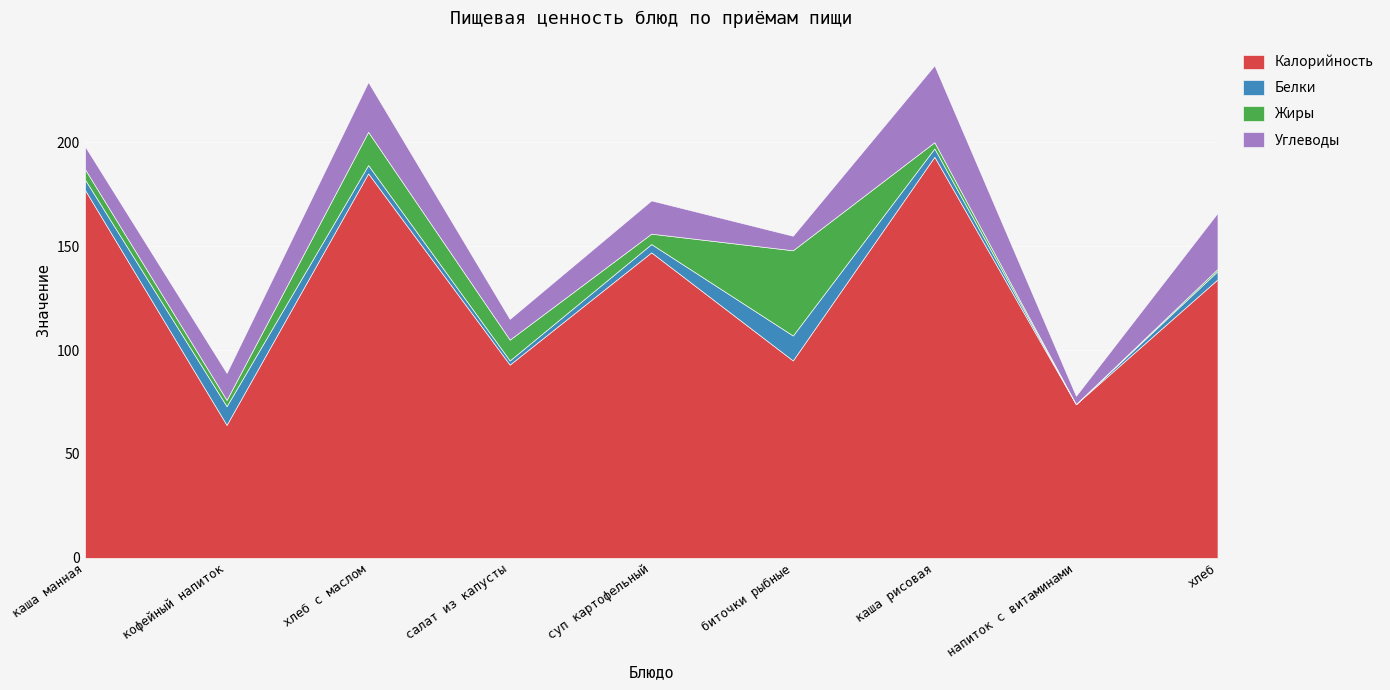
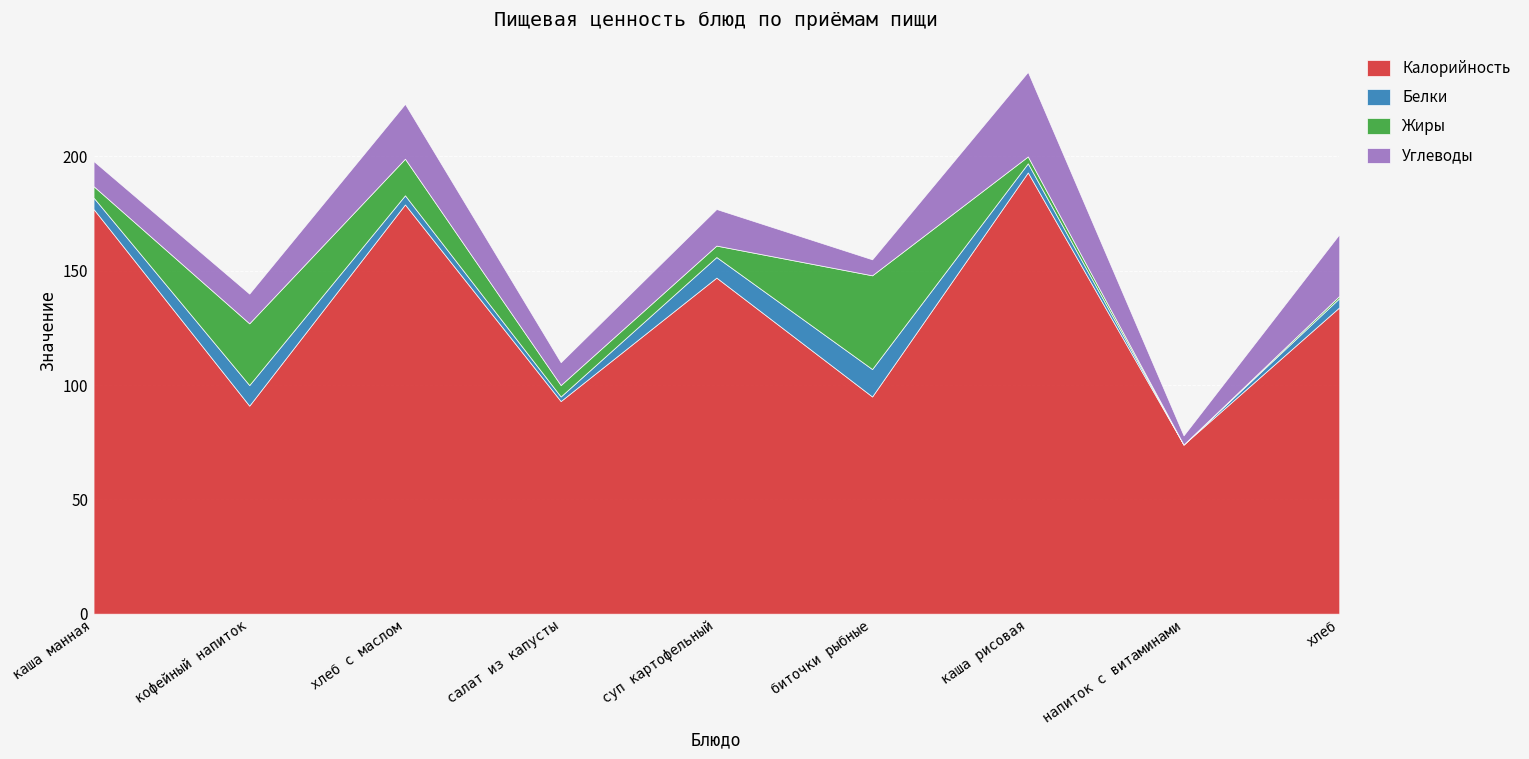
Калорийность, кофейный напиток: 64 -> 91
Жиры, кофейный напиток: 3 -> 27
Калорийность, хлеб с маслом: 185 -> 179
Жиры, салат из капусты: 10 -> 5
Белки, суп картофельный: 4 -> 9
